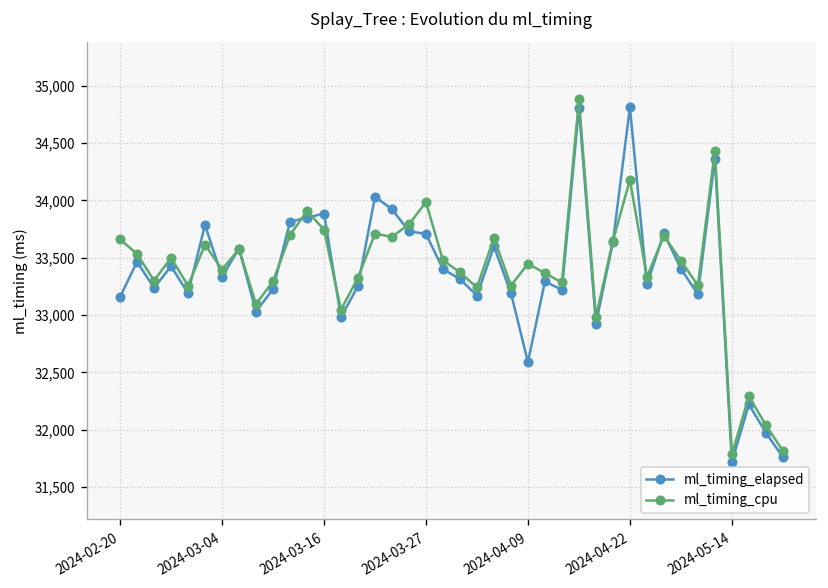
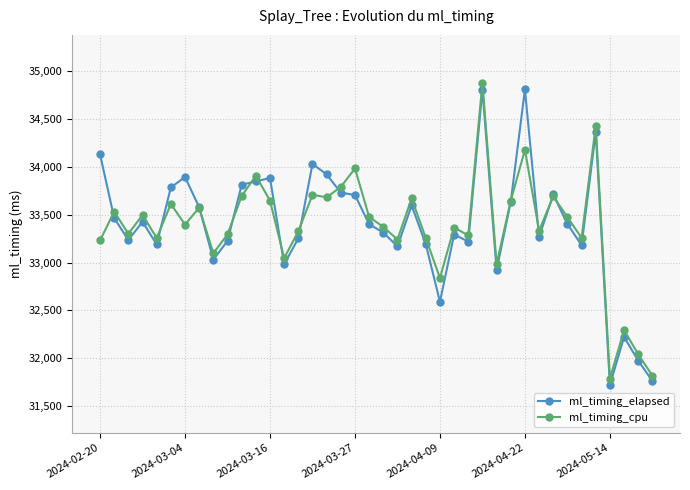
ml_timing_elapsed, 2024-02-20: 33,200 -> 34,100
ml_timing_cpu, 2024-02-20: 33,700 -> 33,200
ml_timing_elapsed, 2024-03-04: 33,300 -> 33,900
ml_timing_cpu, 2024-03-16: 33,700 -> 33,600
ml_timing_cpu, 2024-04-09: 33,400 -> 32,800
